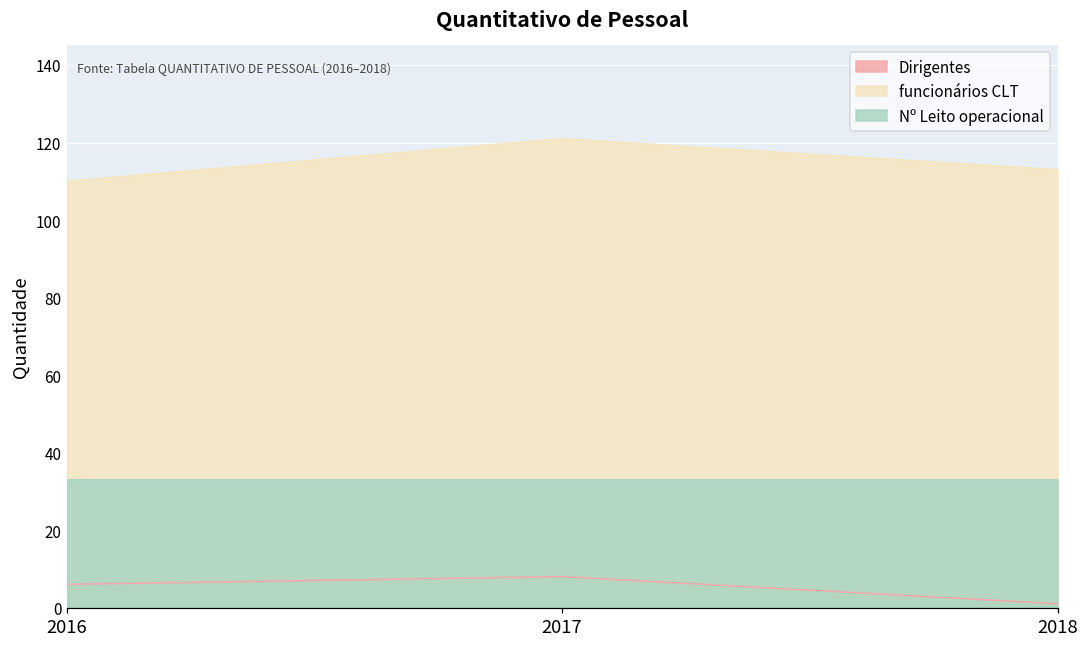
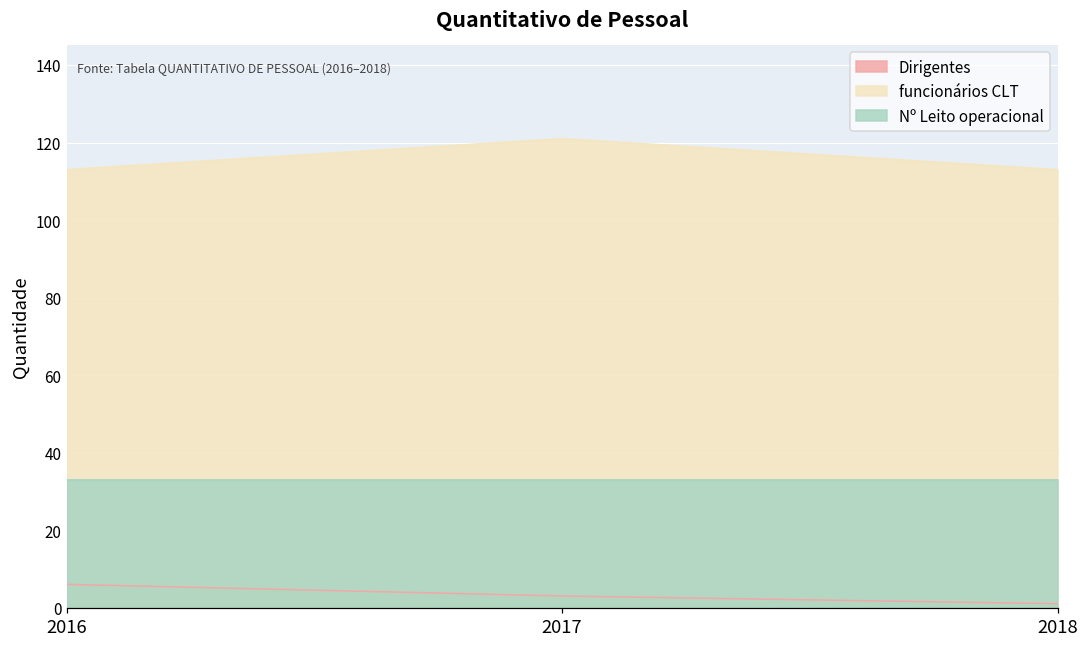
funcionários CLT, 2016: 110 -> 113
Dirigentes, 2017: 8 -> 3
